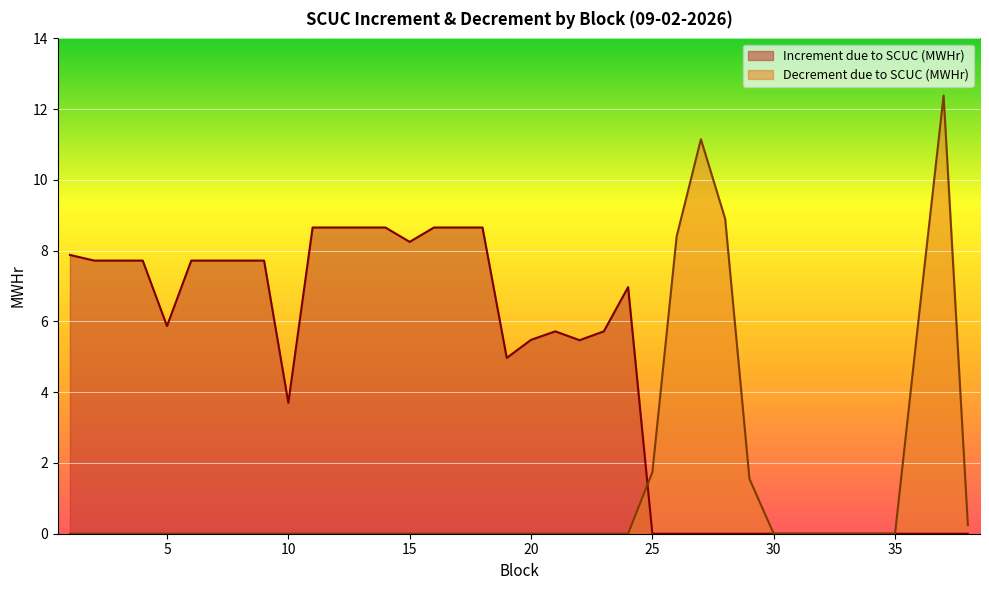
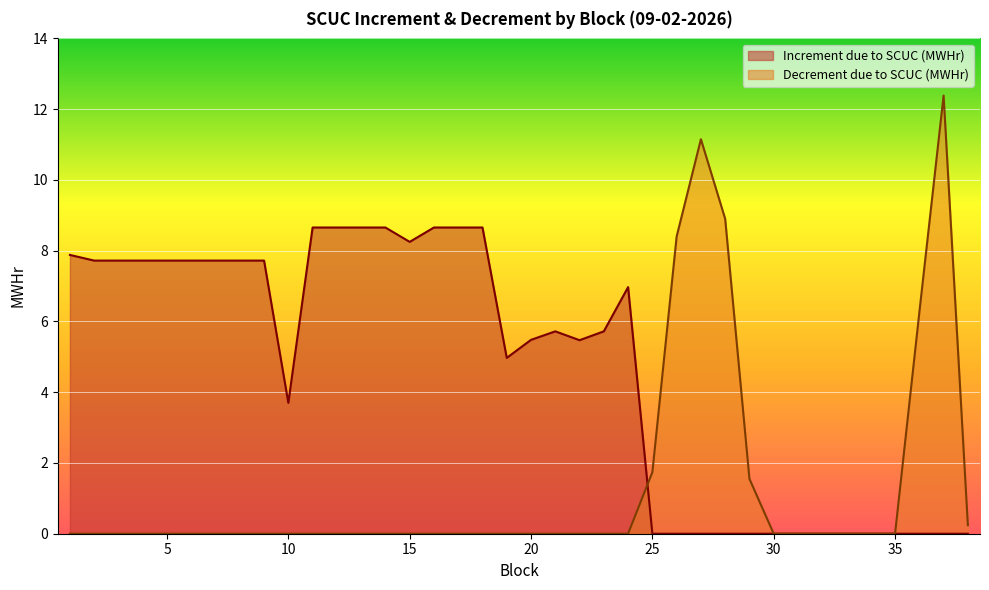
Increment due to SCUC (MWHr), 5: 5.9 -> 7.7
